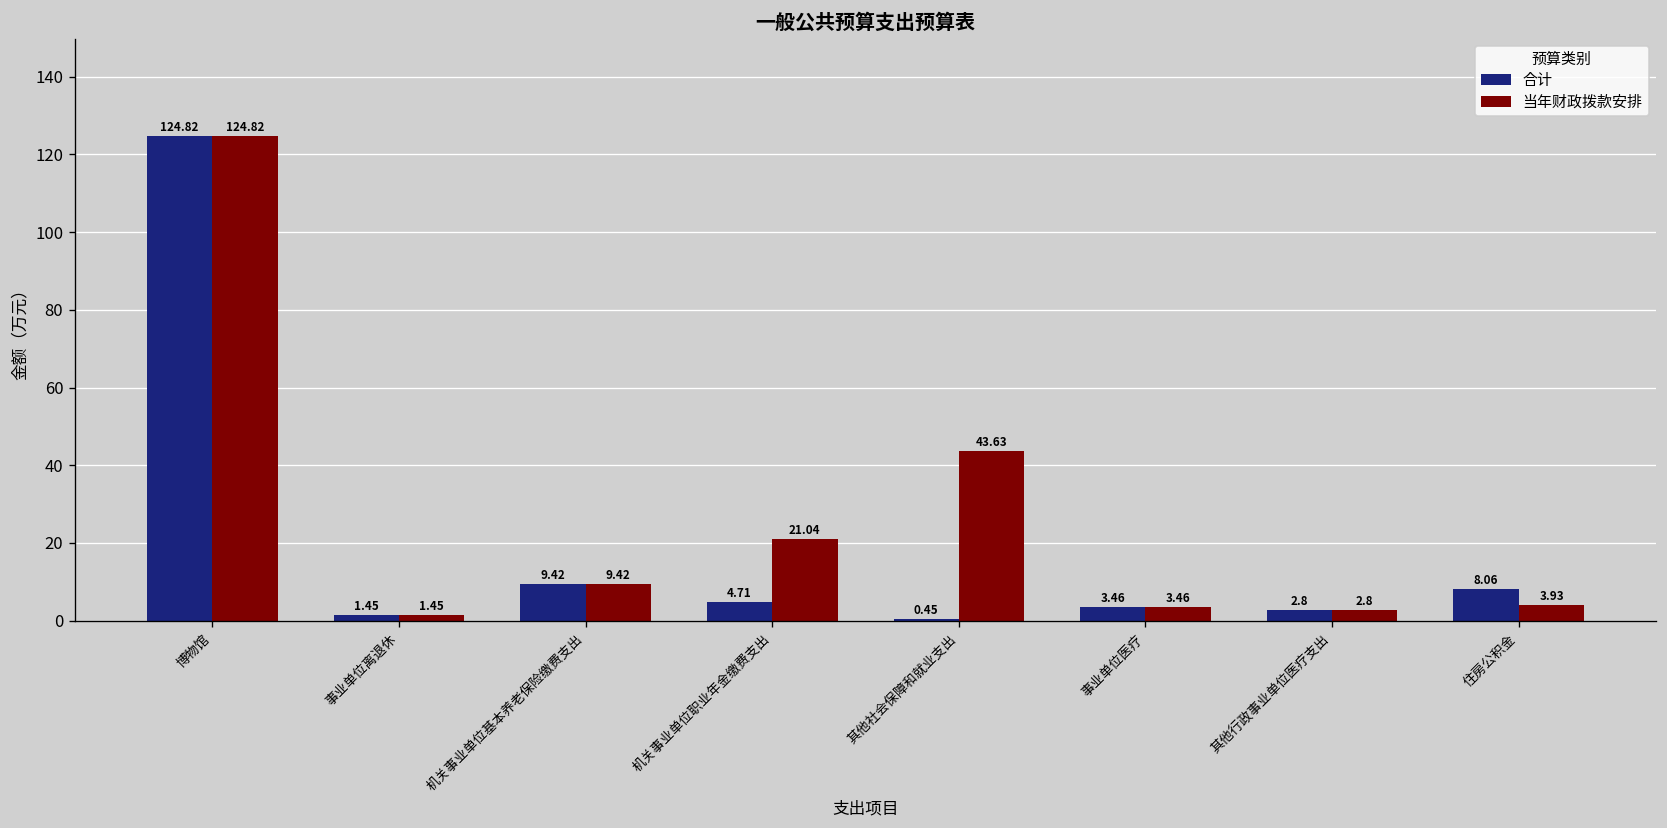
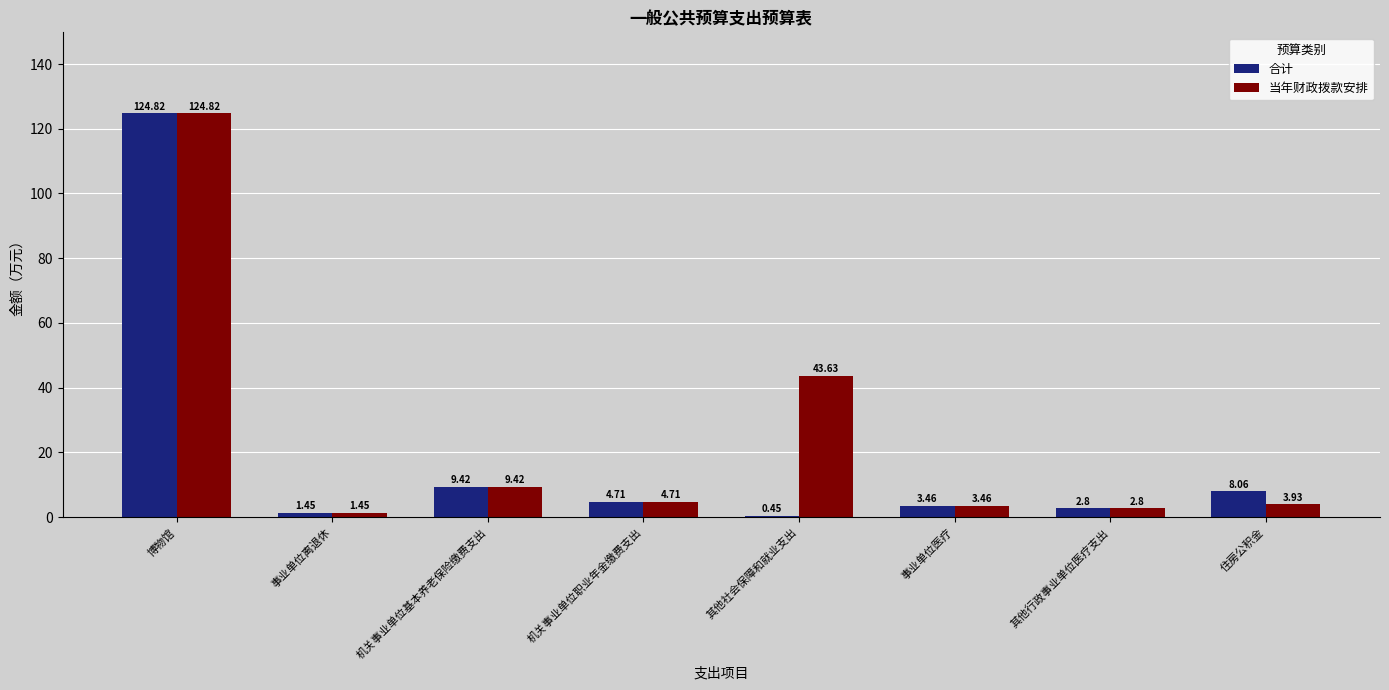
当年财政拨款安排, 机关事业单位职业年金缴费支出: 21.04 -> 4.71
